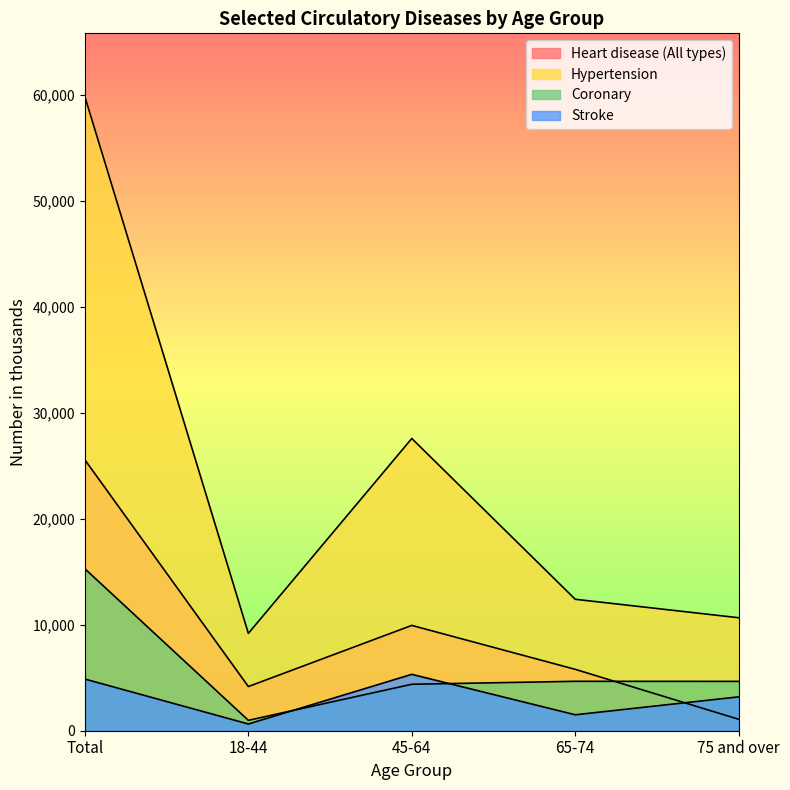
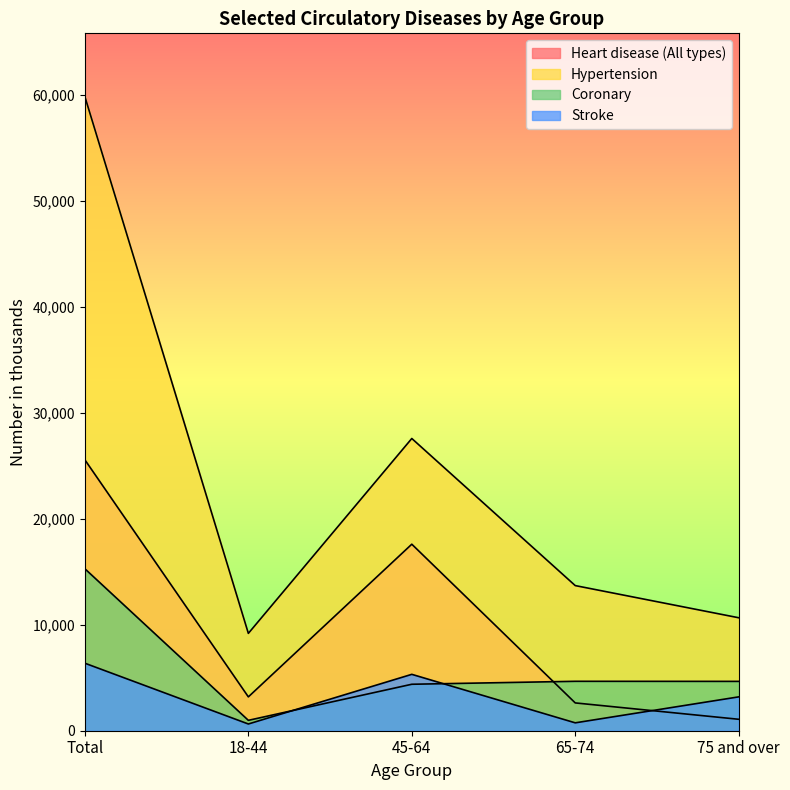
Stroke, Total: 4,900 -> 6,400
Heart disease (All types), 18-44: 4,200 -> 3,200
Heart disease (All types), 45-64: 9,900 -> 17,600
Heart disease (All types), 65-74: 5,800 -> 2,600
Hypertension, 65-74: 12,400 -> 13,700
Stroke, 65-74: 1,500 -> 700
